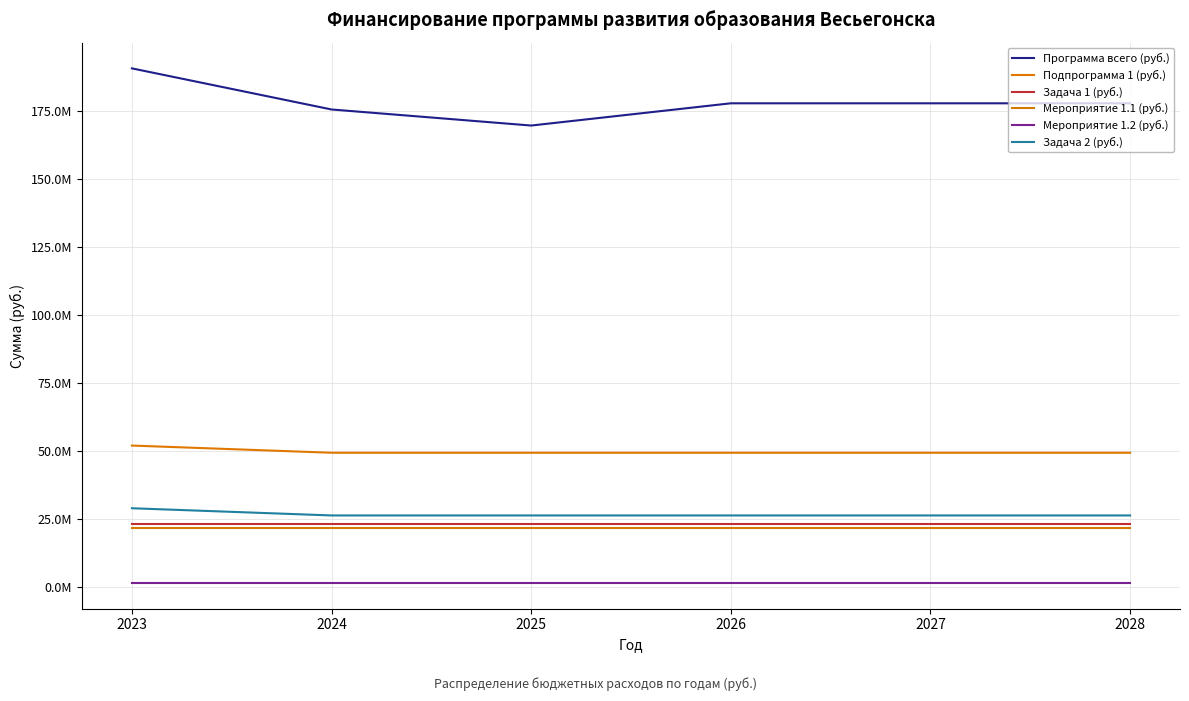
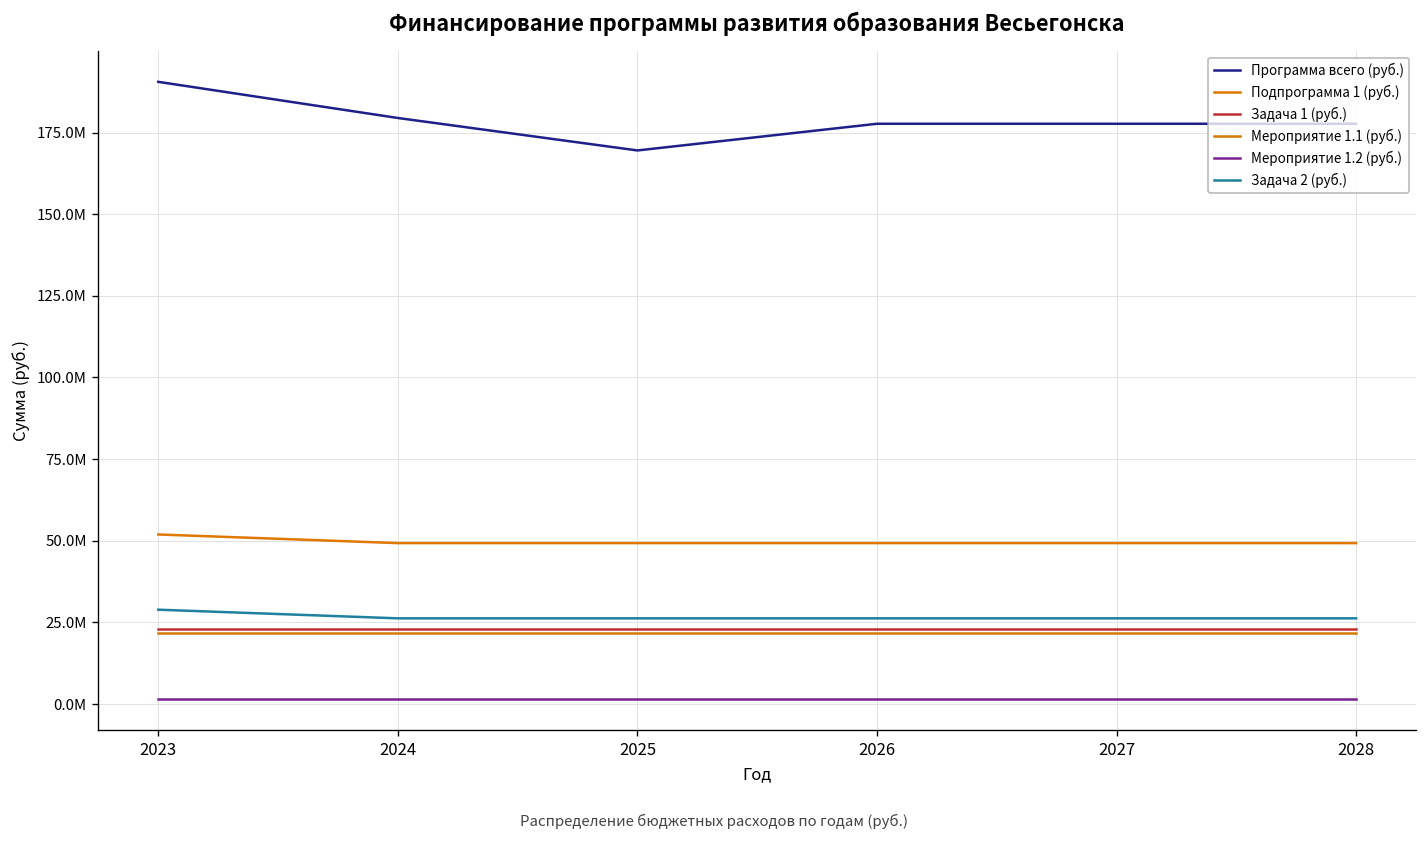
Программа всего (руб.), 2024: 175000000 -> 179000000
